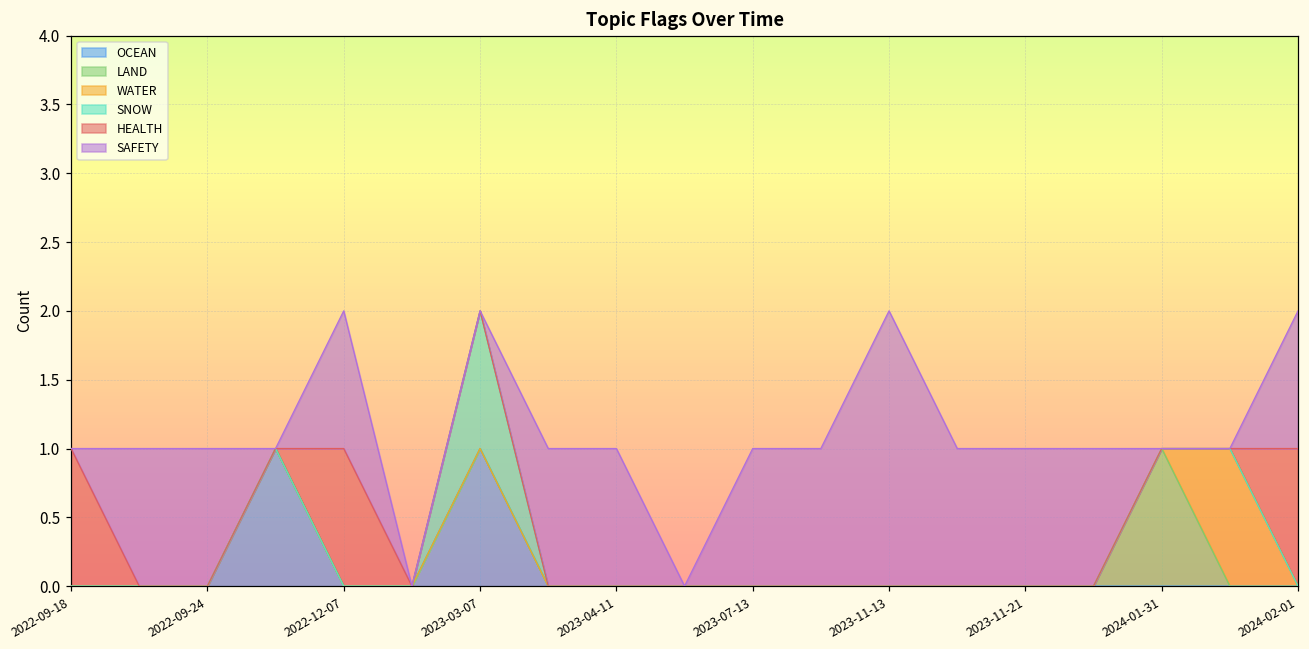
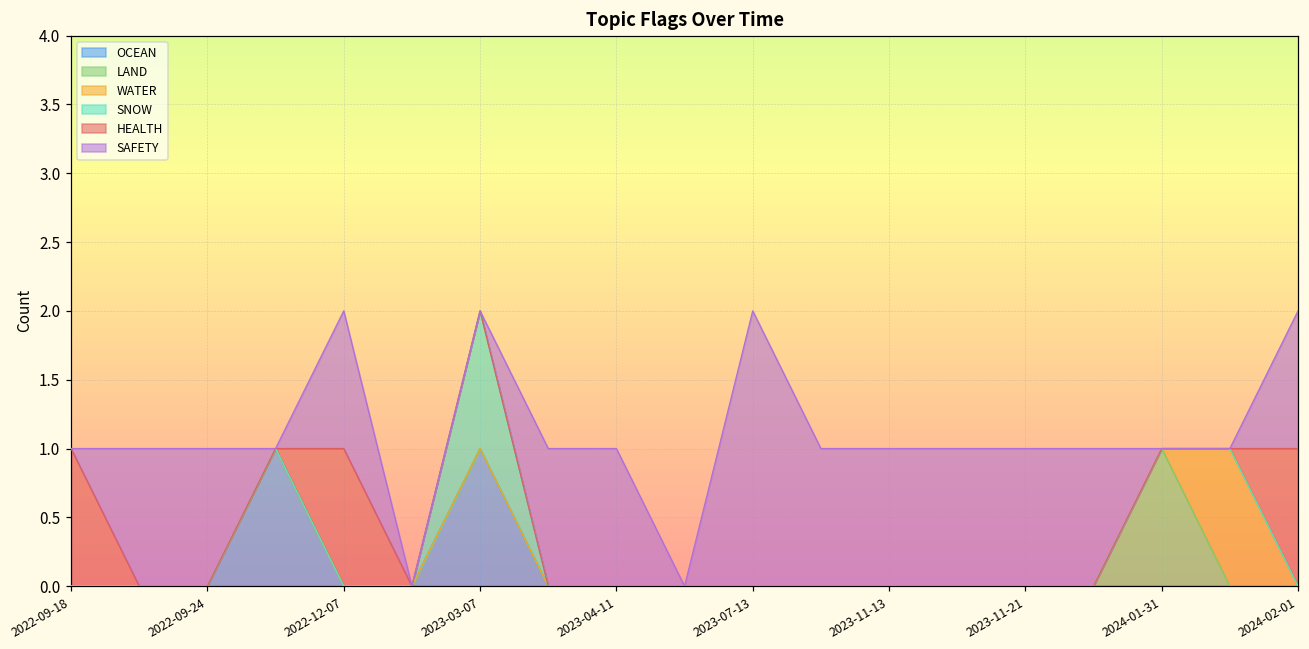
SAFETY, 2023-07-13: 1 -> 2
SAFETY, 2023-11-13: 2 -> 1
